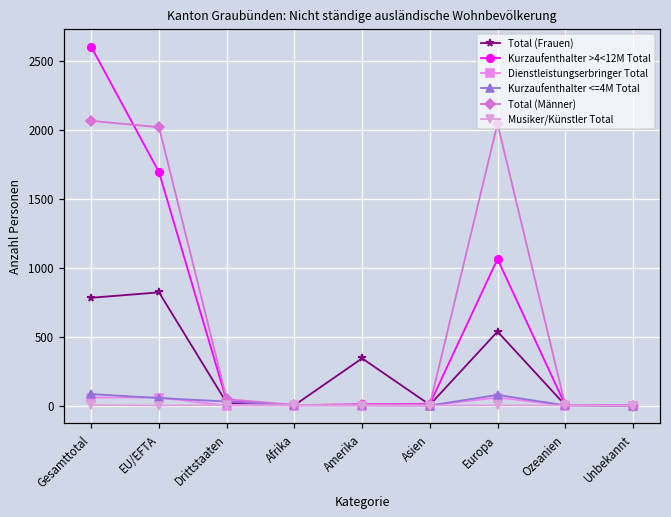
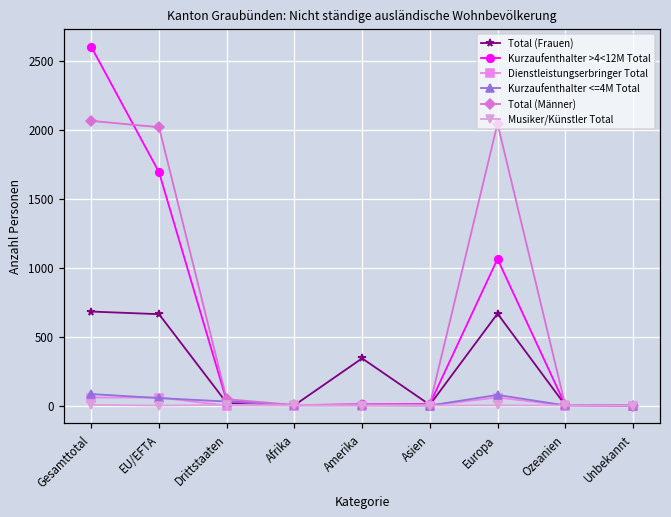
Total (Frauen), Gesamttotal: 780 -> 680
Total (Frauen), EU/EFTA: 820 -> 660
Total (Frauen), Europa: 540 -> 670
